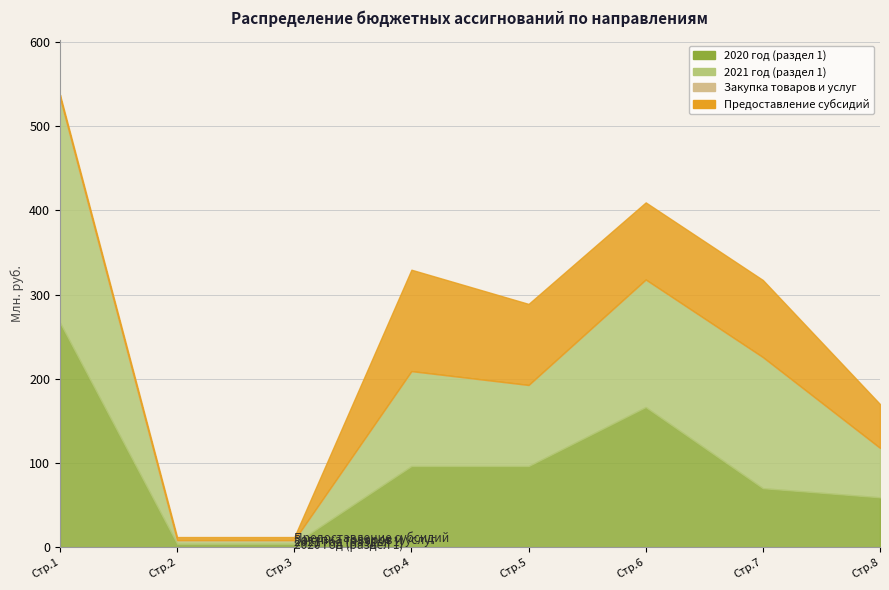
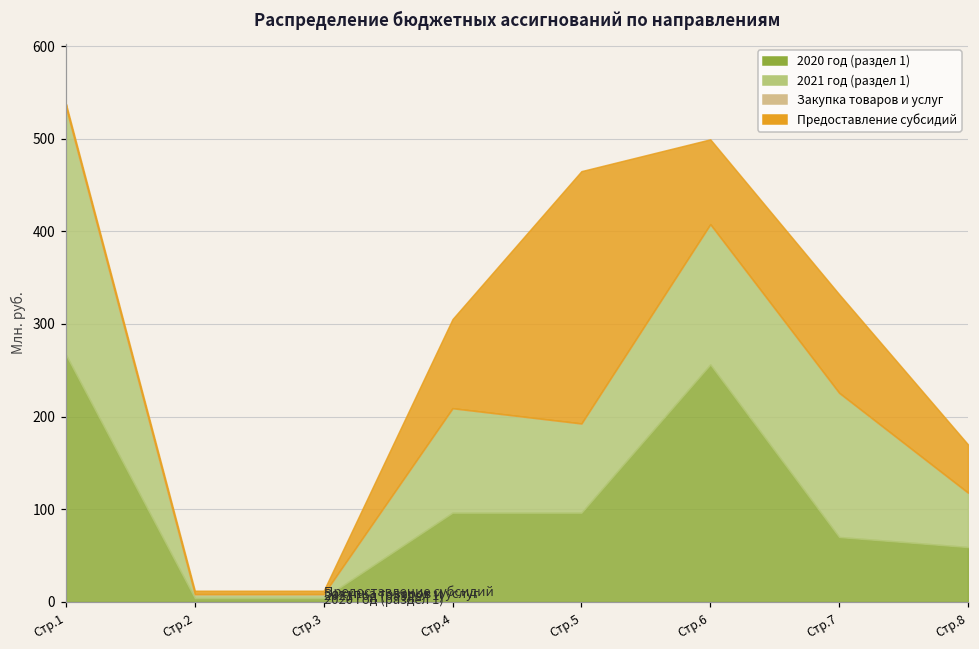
Предоставление субсидий, Стр.4: 120 -> 100
Предоставление субсидий, Стр.5: 100 -> 270
2020 год (раздел 1), Стр.6: 170 -> 260
Предоставление субсидий, Стр.7: 90 -> 110
